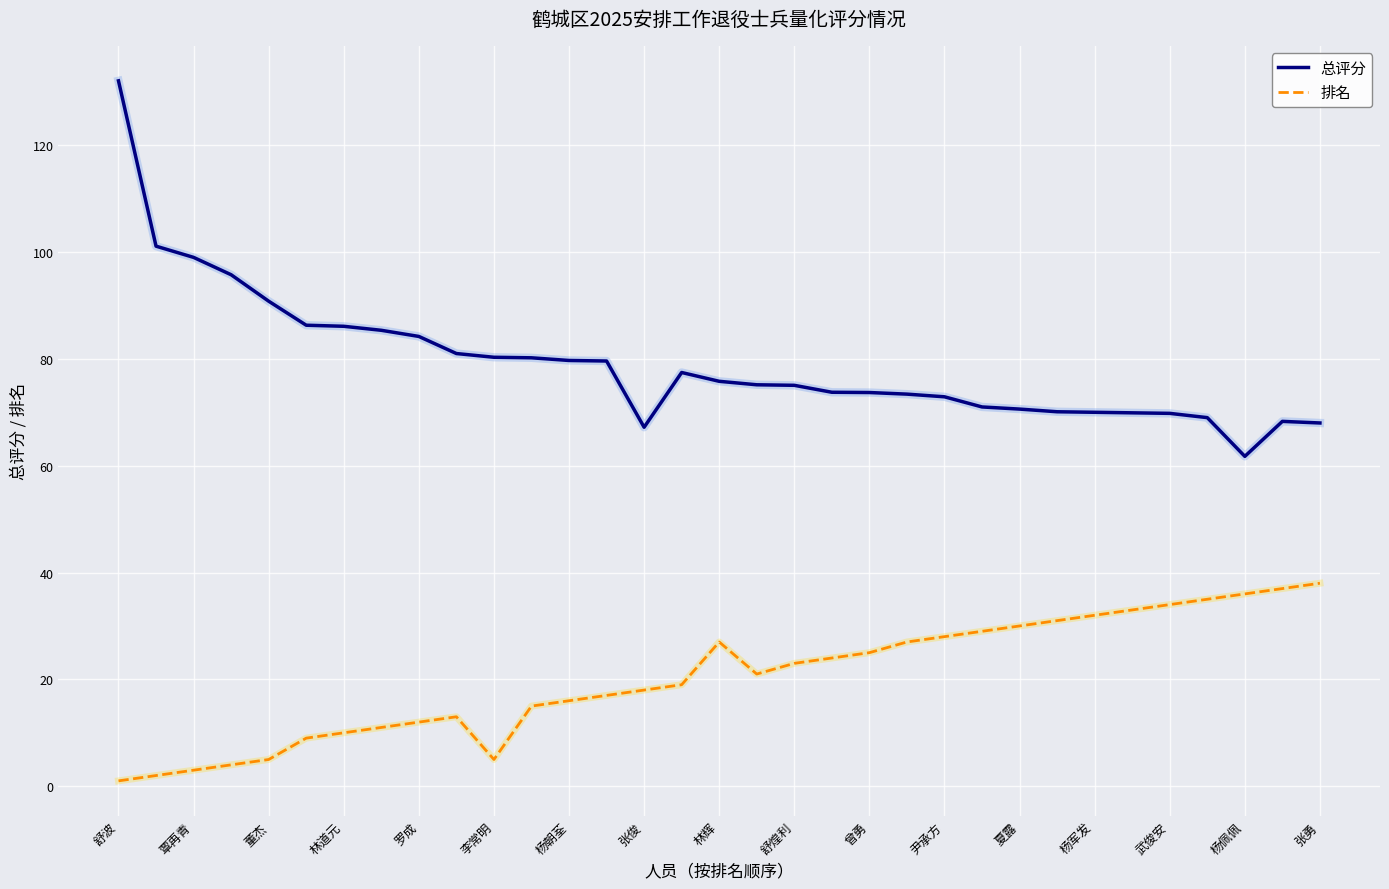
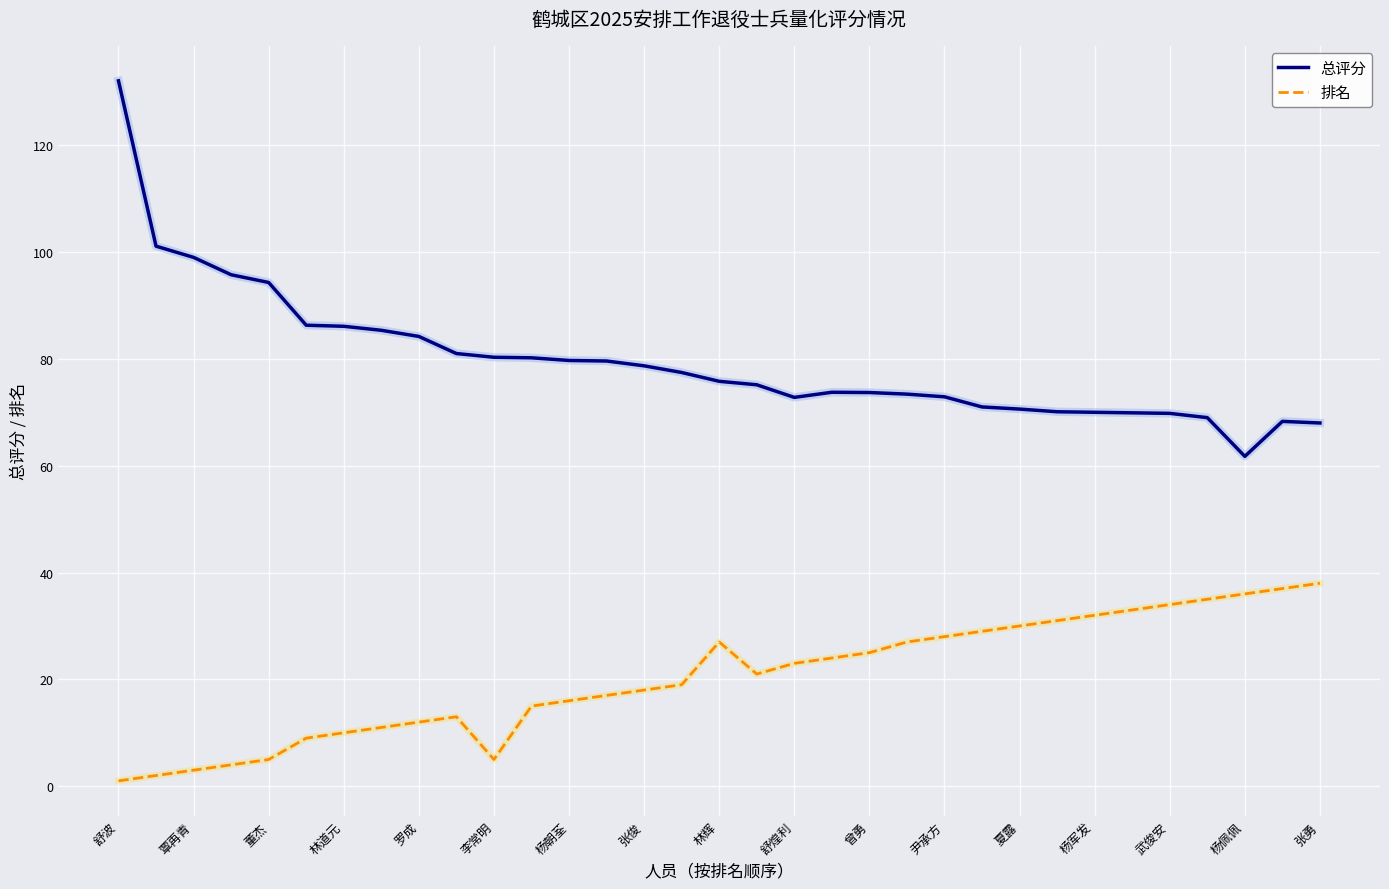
总评分, 董杰: 91 -> 94
总评分, 张俊: 67 -> 79
总评分, 舒煌利: 75 -> 73
